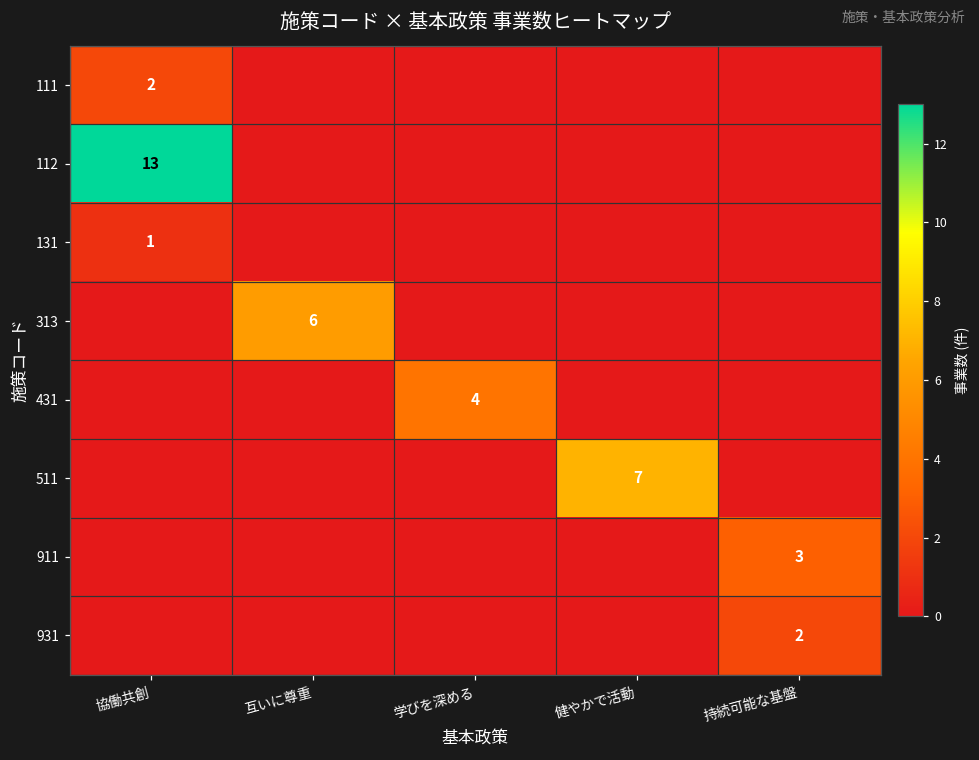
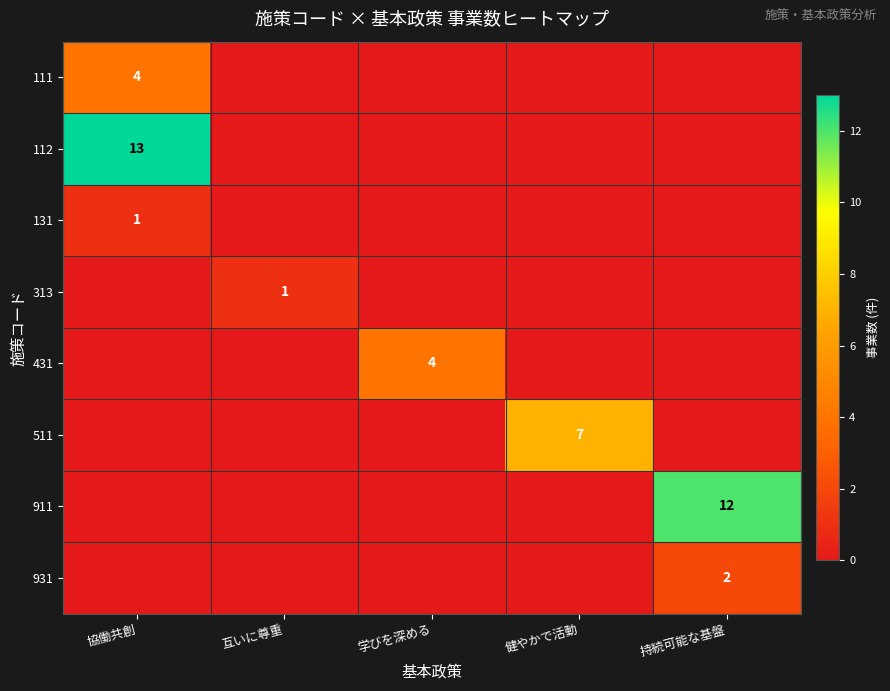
111, 協働共創: 2 -> 4
313, 互いに尊重: 6 -> 1
911, 持続可能な基盤: 3 -> 12
